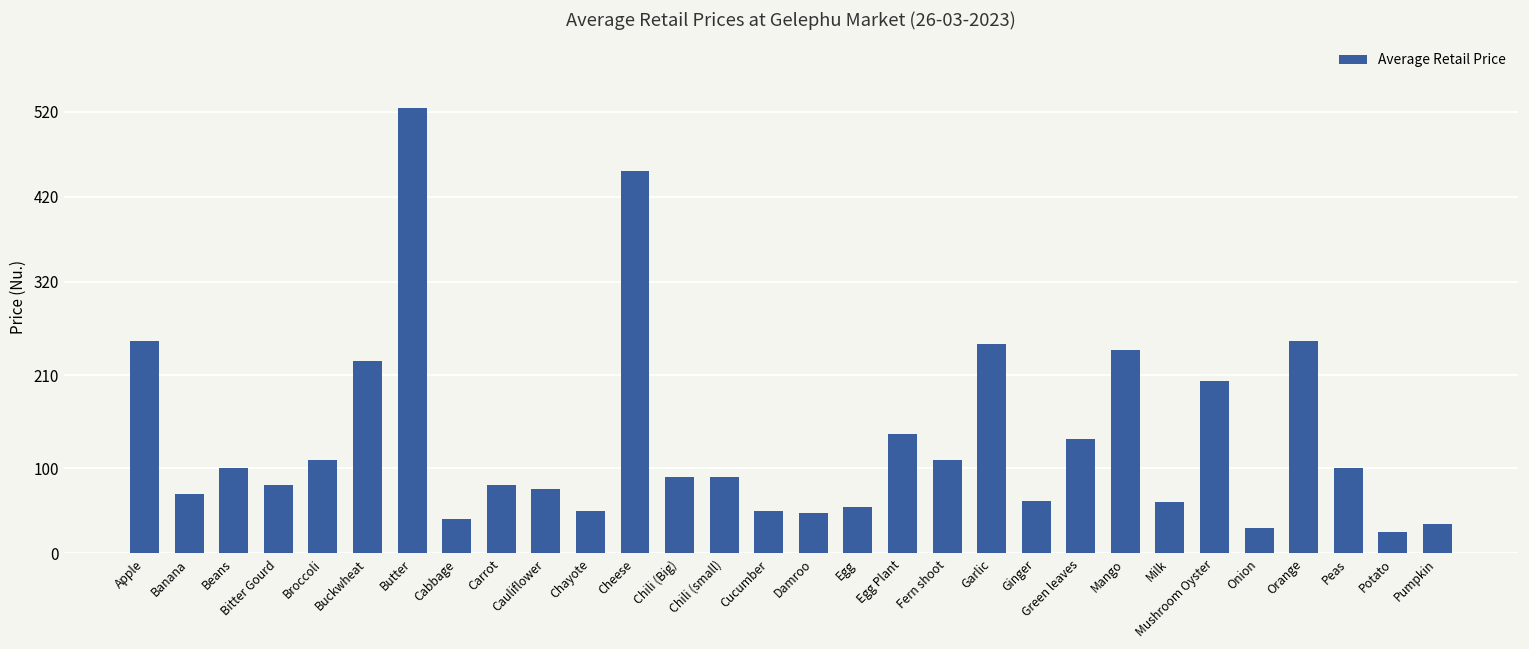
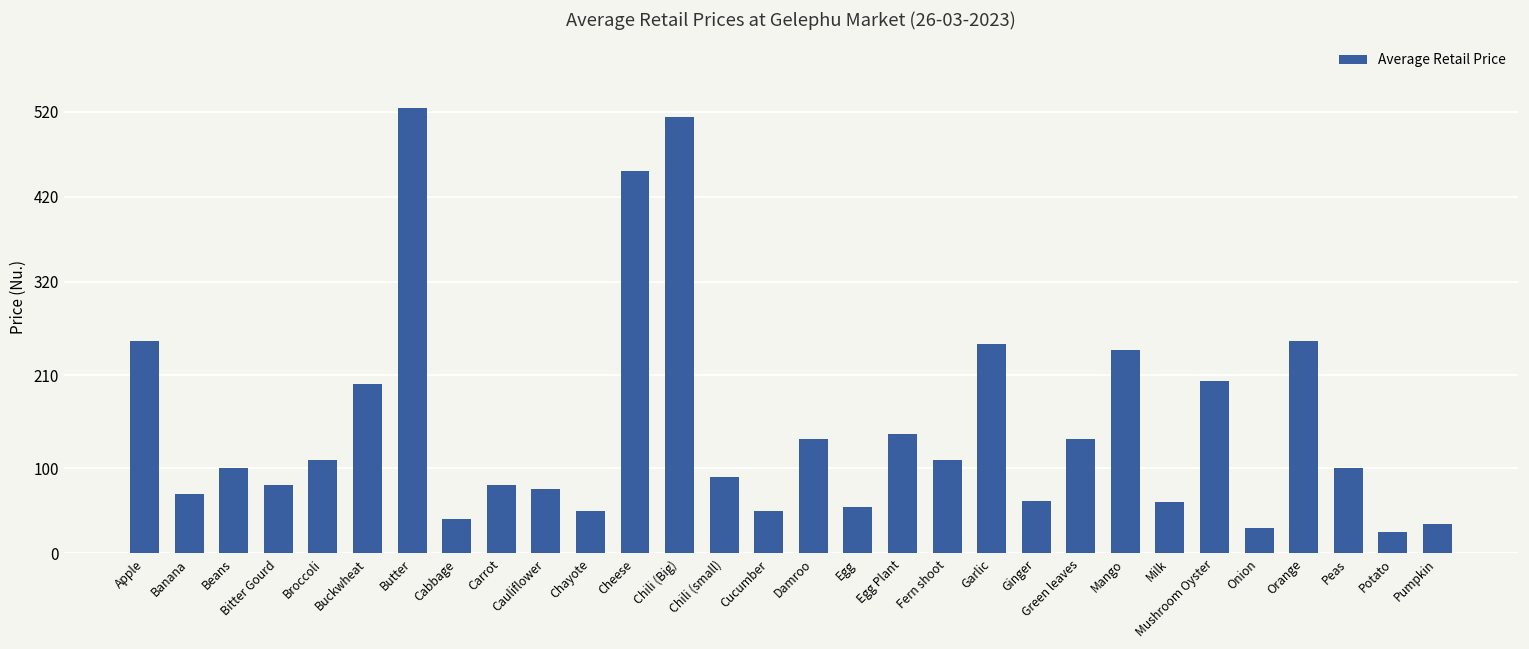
Buckwheat: 230 -> 200
Chili (Big): 90 -> 510
Damroo: 50 -> 140
